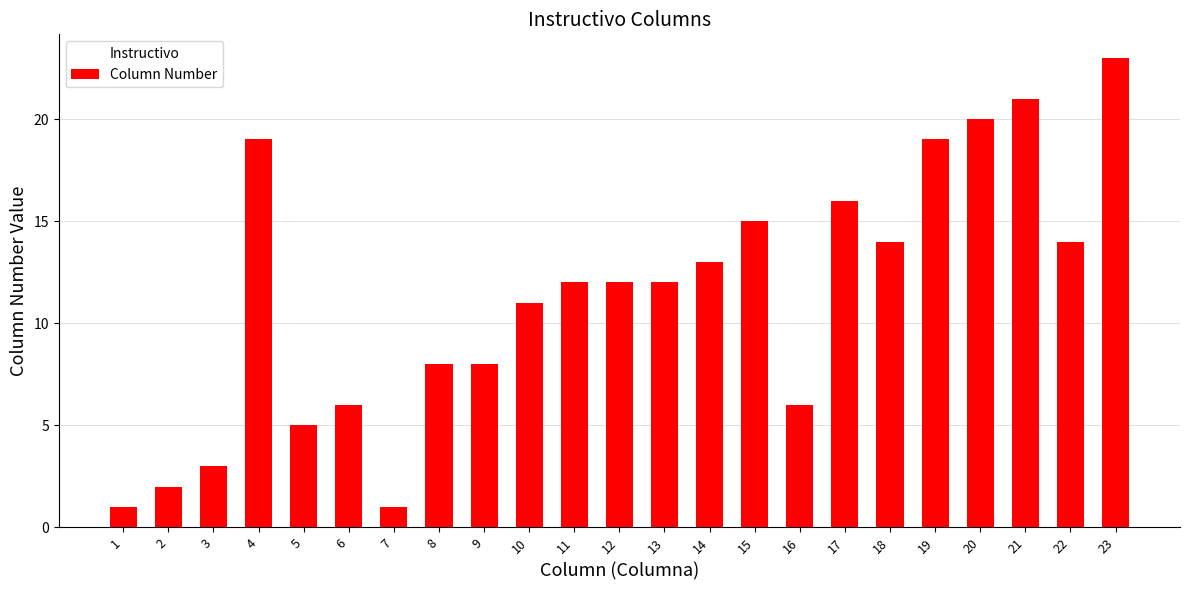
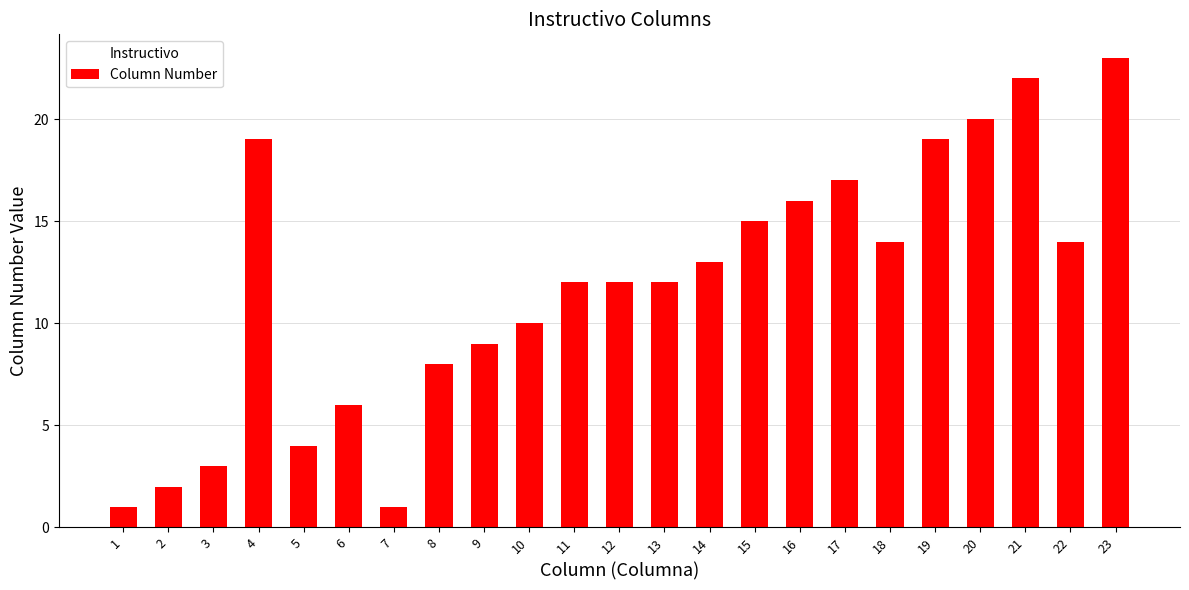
5: 5 -> 4
9: 8 -> 9
10: 11 -> 10
16: 6 -> 16
17: 16 -> 17
21: 21 -> 22
